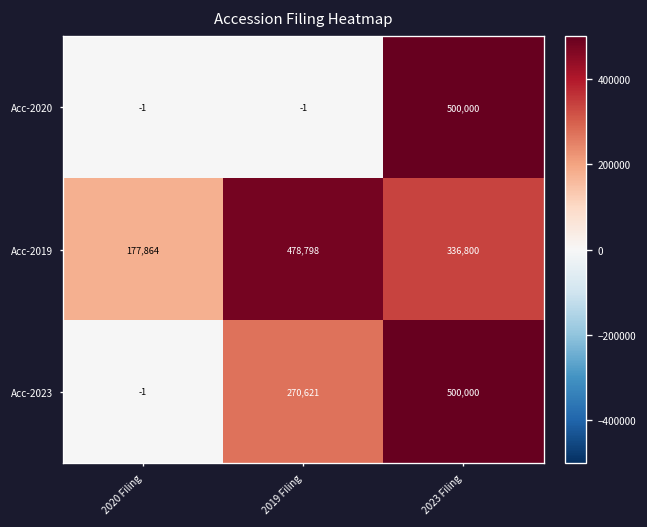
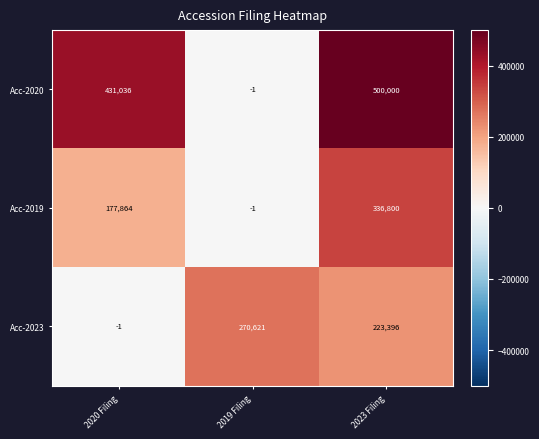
Acc-2020, 2020 Filing: -1 -> 431,036
Acc-2019, 2019 Filing: 478,798 -> -1
Acc-2023, 2023 Filing: 500,000 -> 223,396
